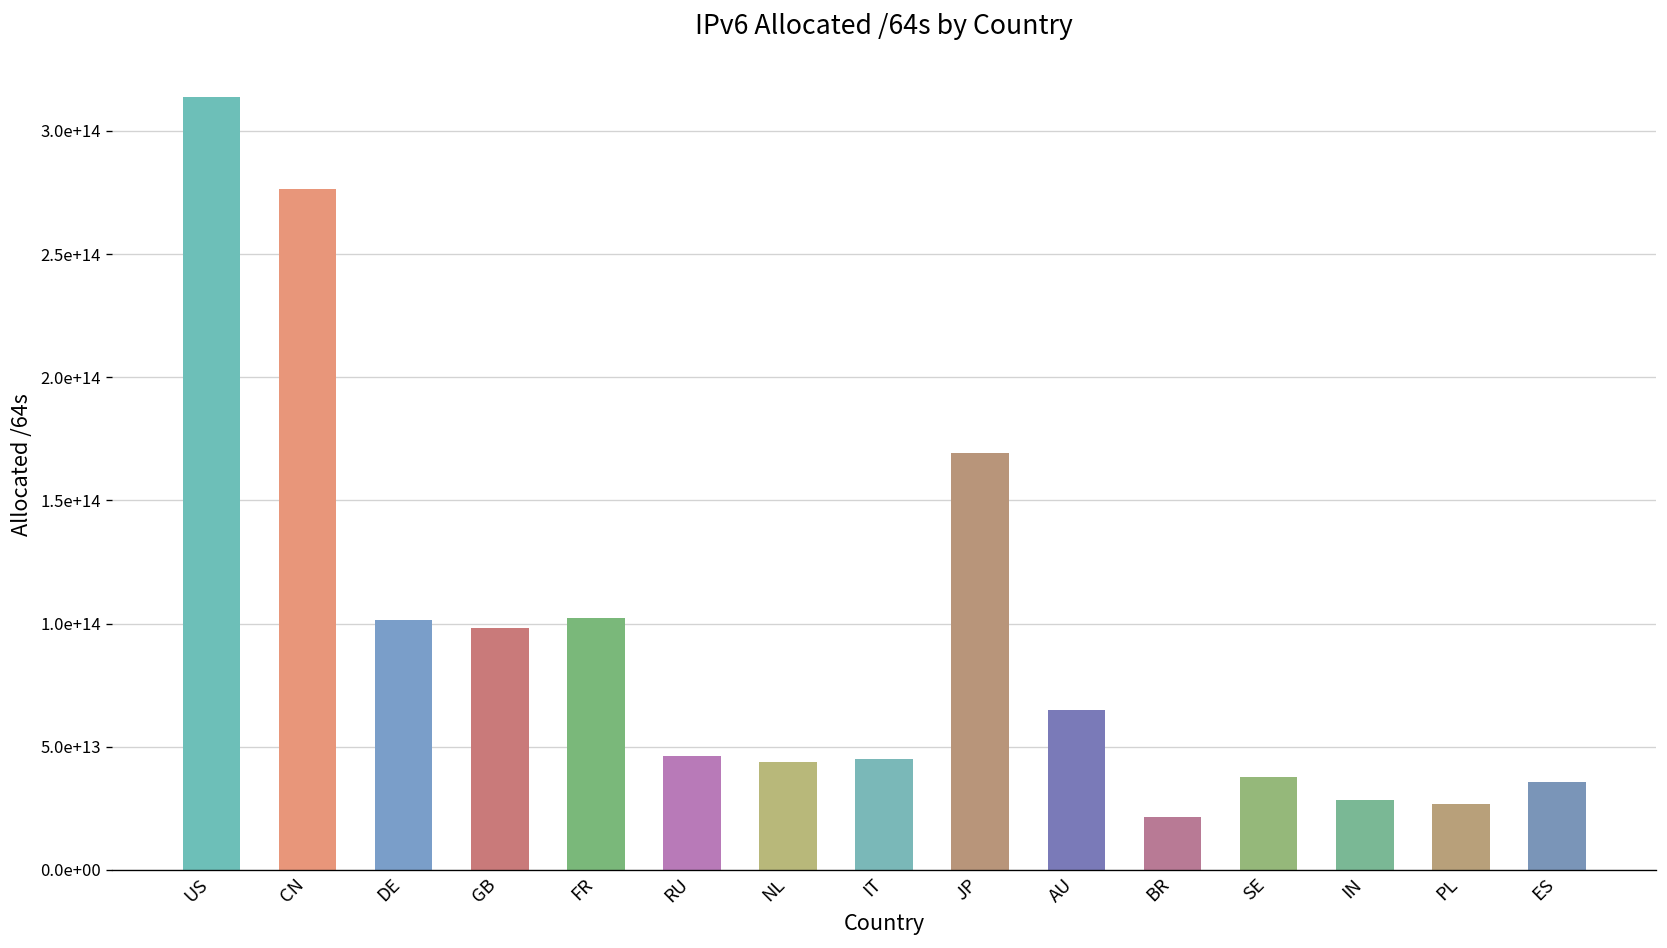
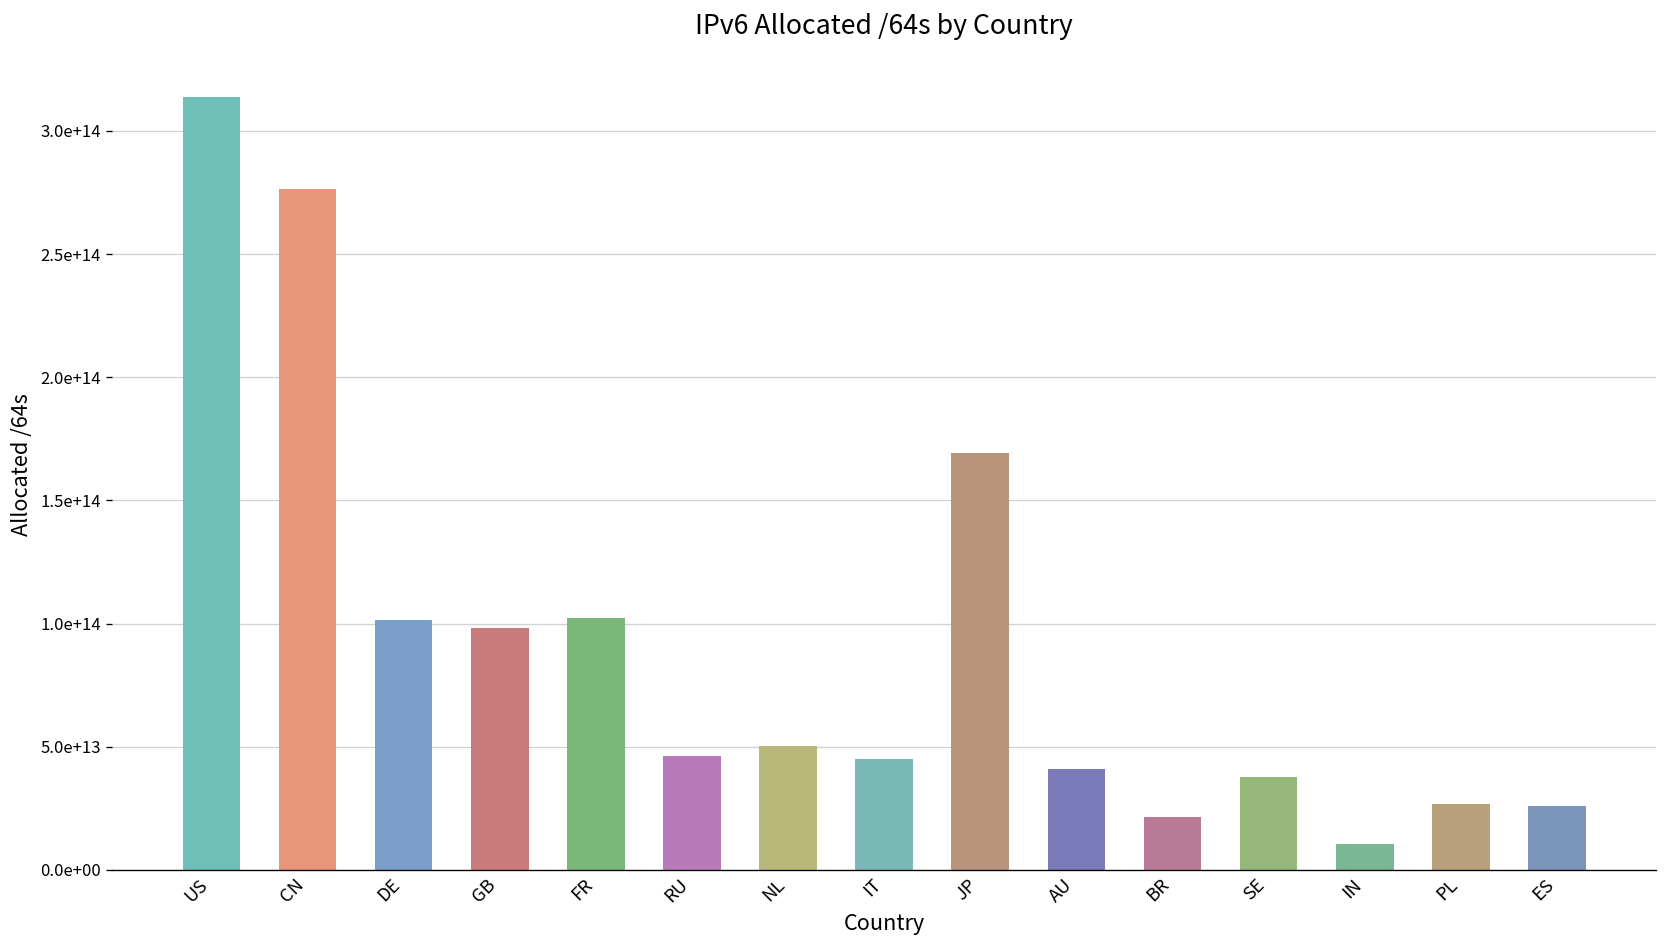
NL: 44000000000000 -> 50000000000000
AU: 65000000000000 -> 41000000000000
IN: 28000000000000 -> 11000000000000
ES: 36000000000000 -> 26000000000000
